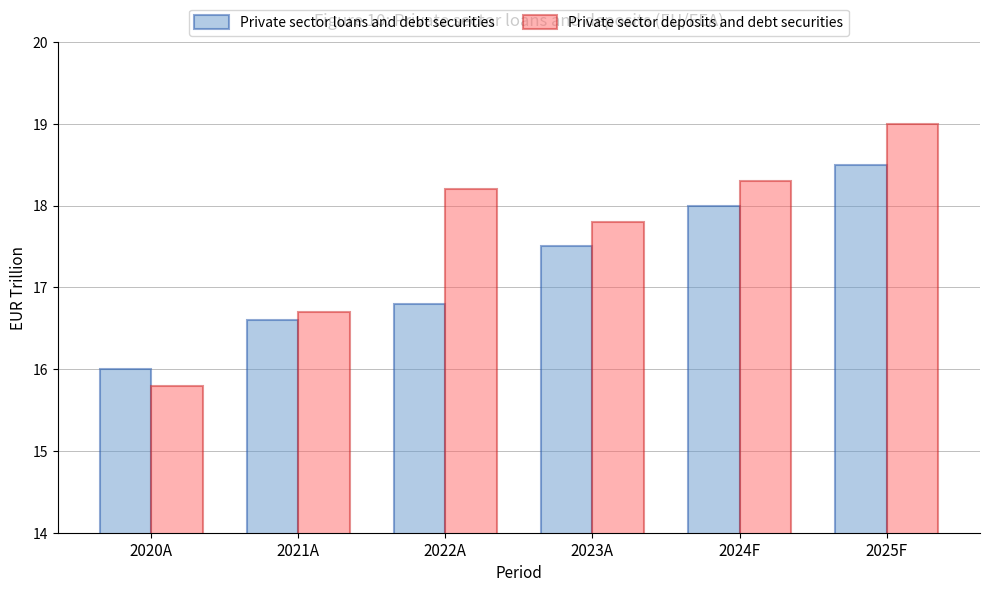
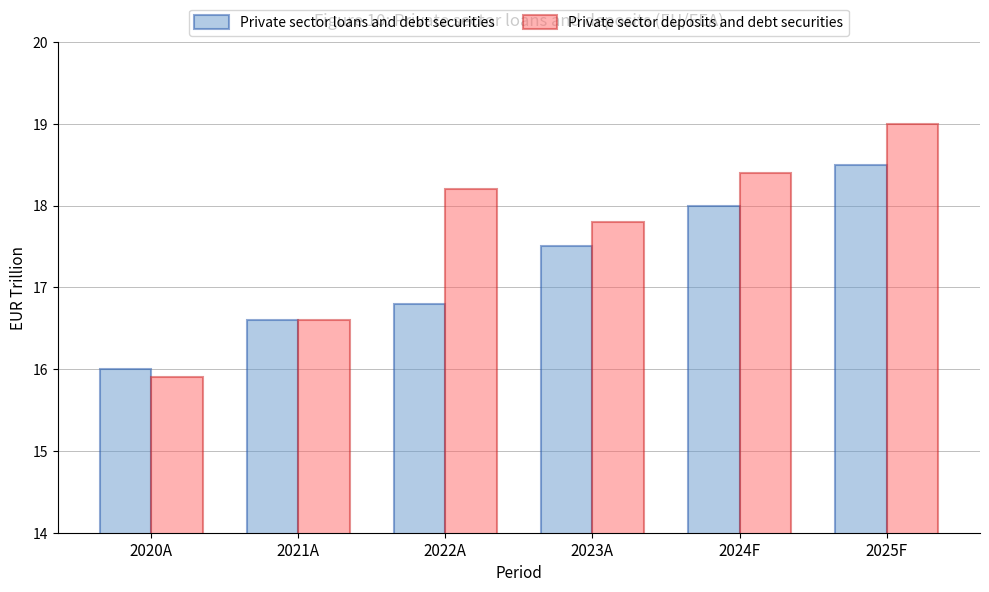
Private sector deposits and debt securities, 2020A: 15.8 -> 15.9
Private sector deposits and debt securities, 2021A: 16.7 -> 16.6
Private sector deposits and debt securities, 2024F: 18.3 -> 18.4
